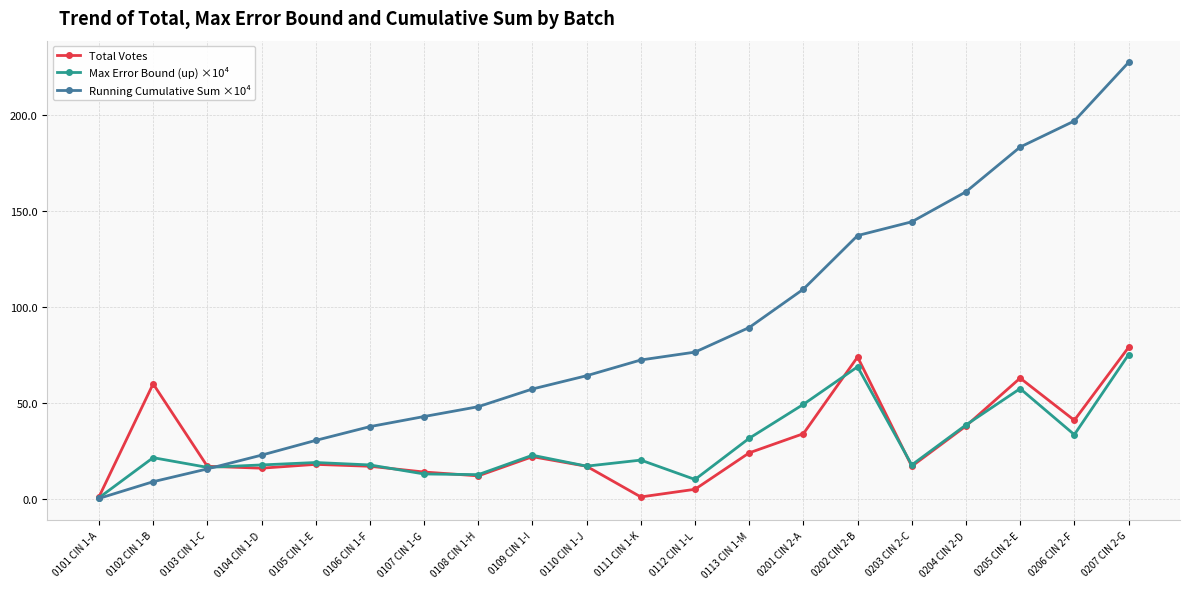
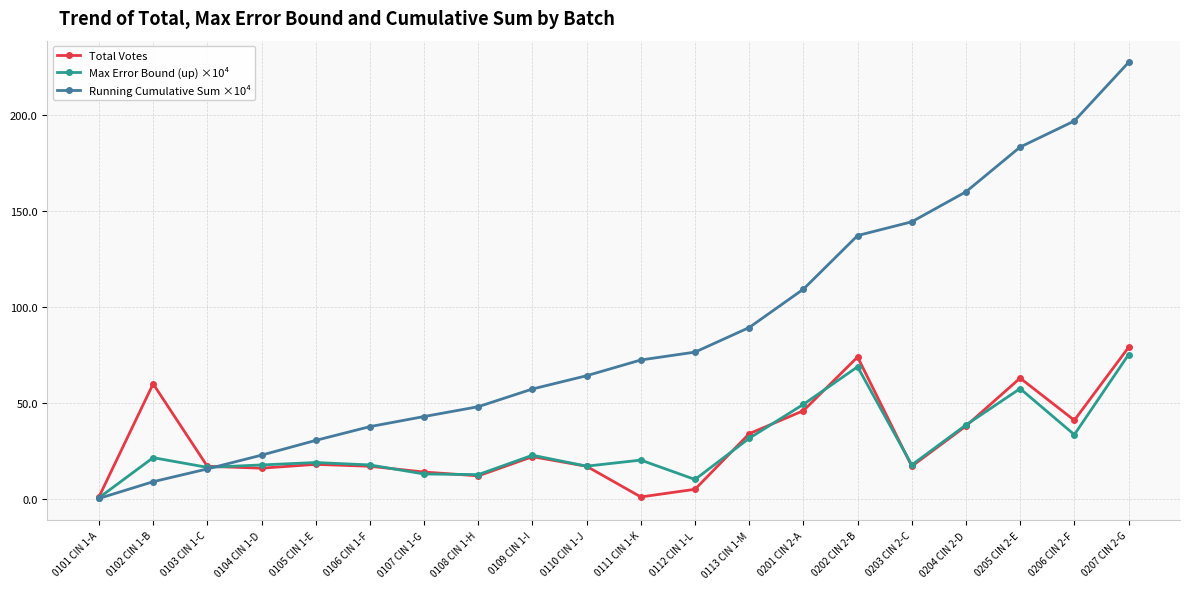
Total Votes, 0113 CIN 1-M: 24 -> 34
Total Votes, 0201 CIN 2-A: 34 -> 46
